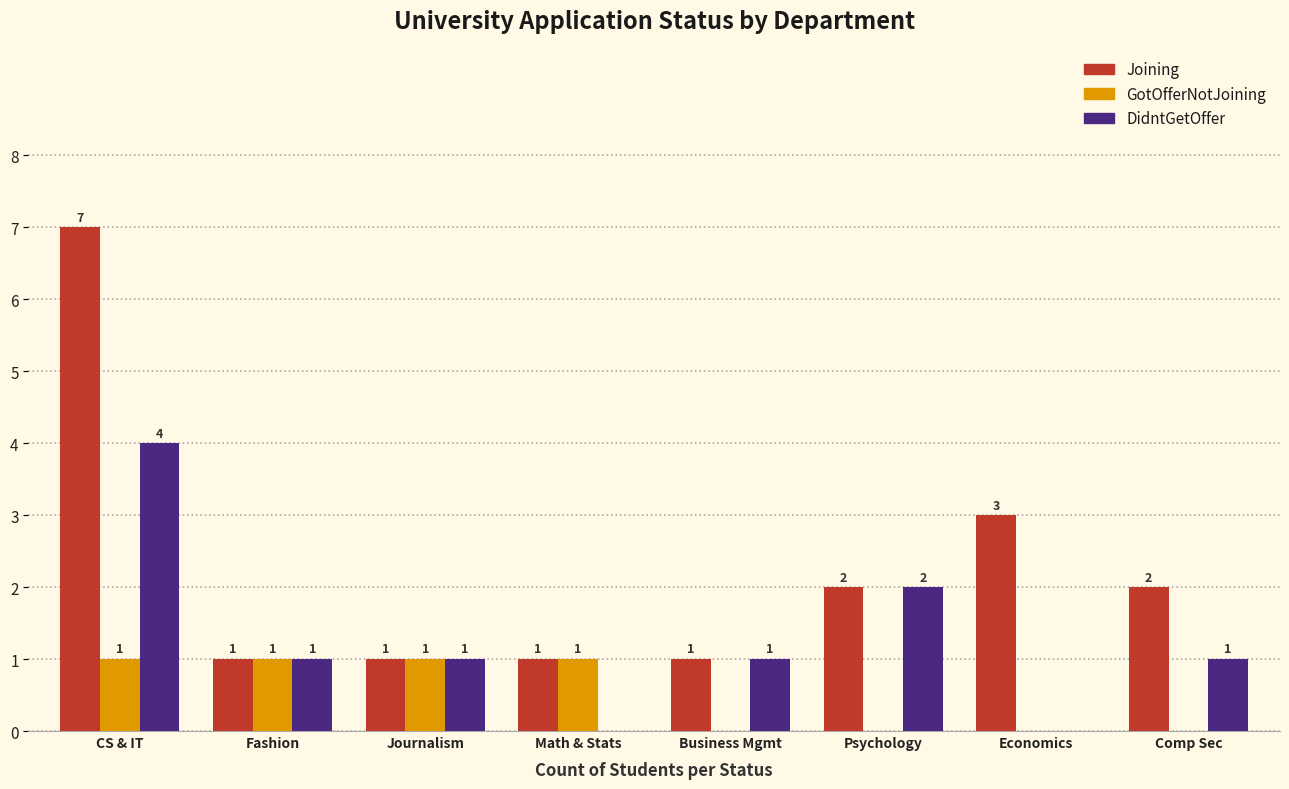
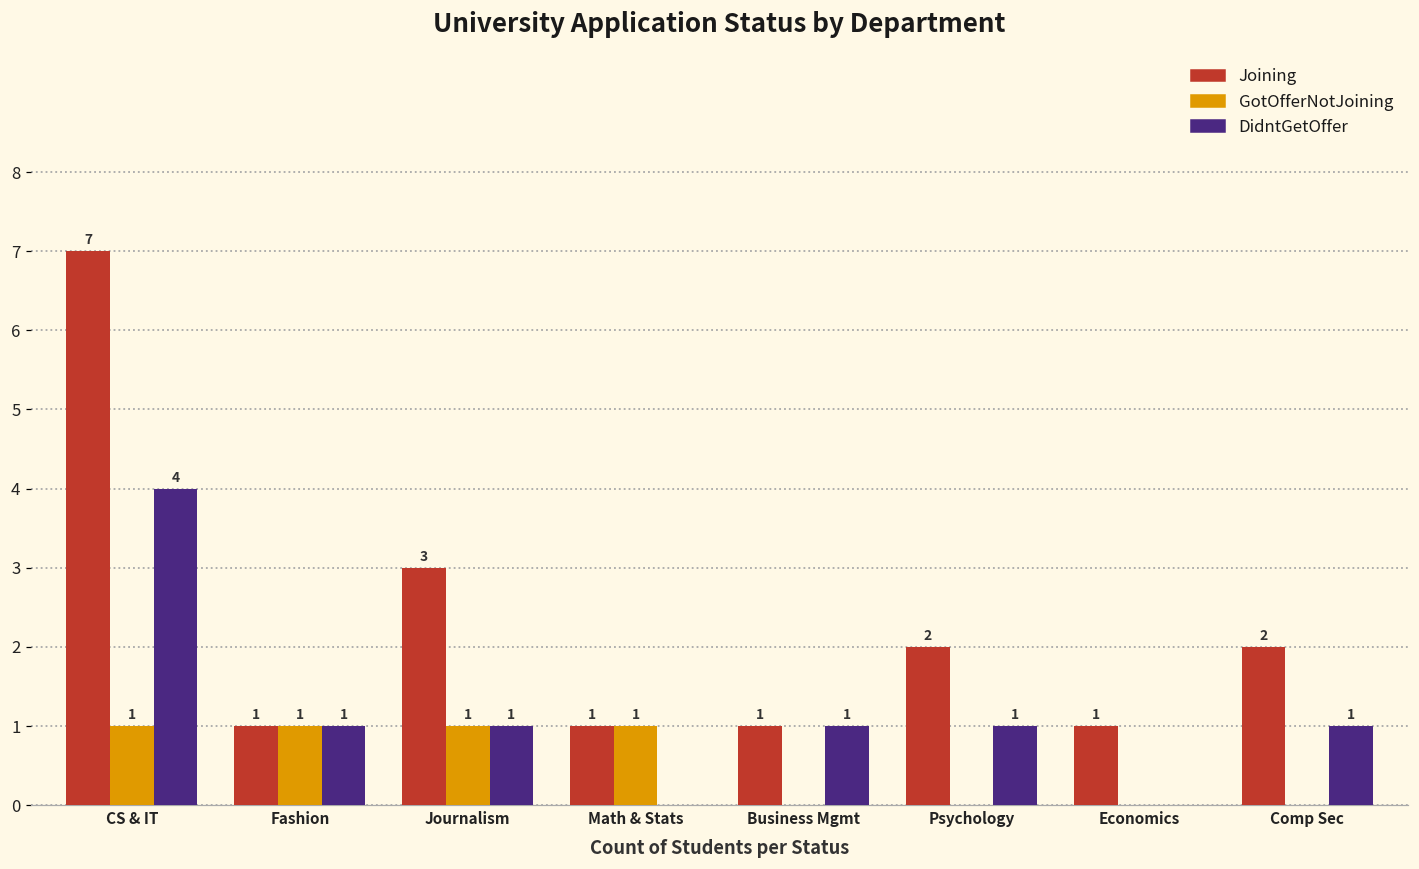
Joining, Journalism: 1 -> 3
DidntGetOffer, Psychology: 2 -> 1
Joining, Economics: 3 -> 1
